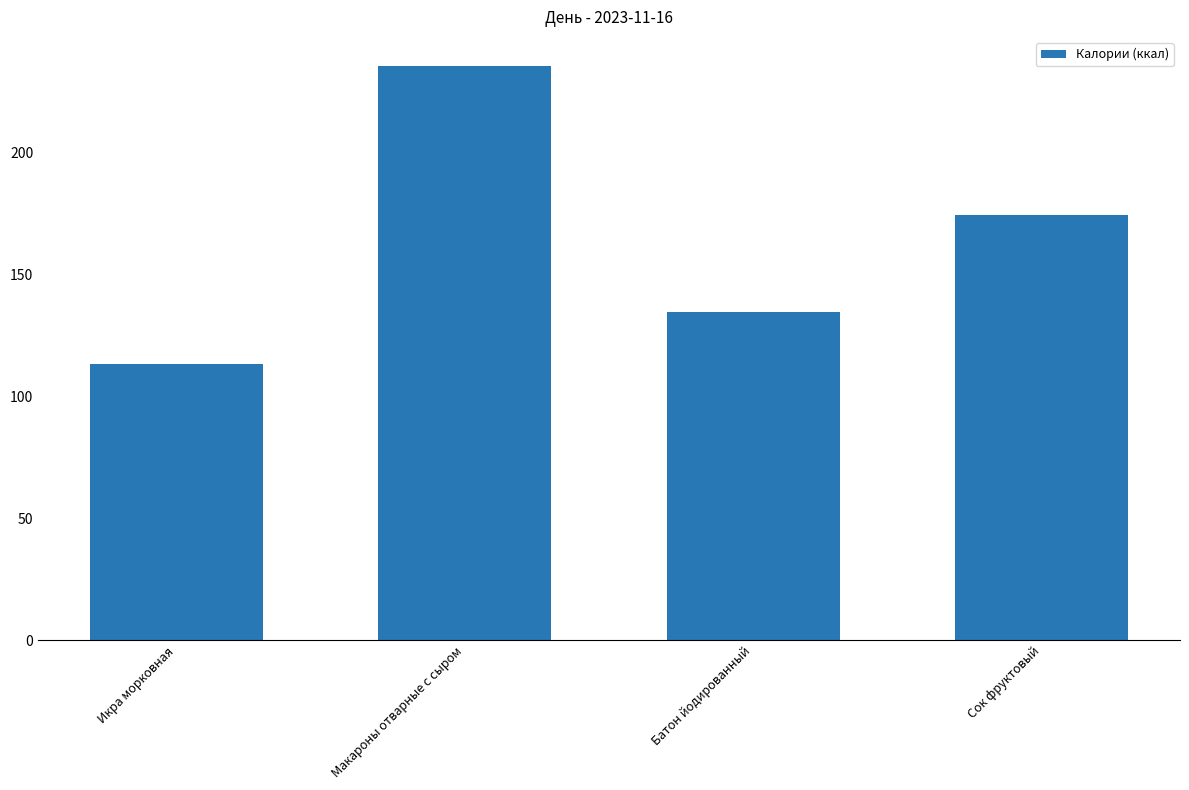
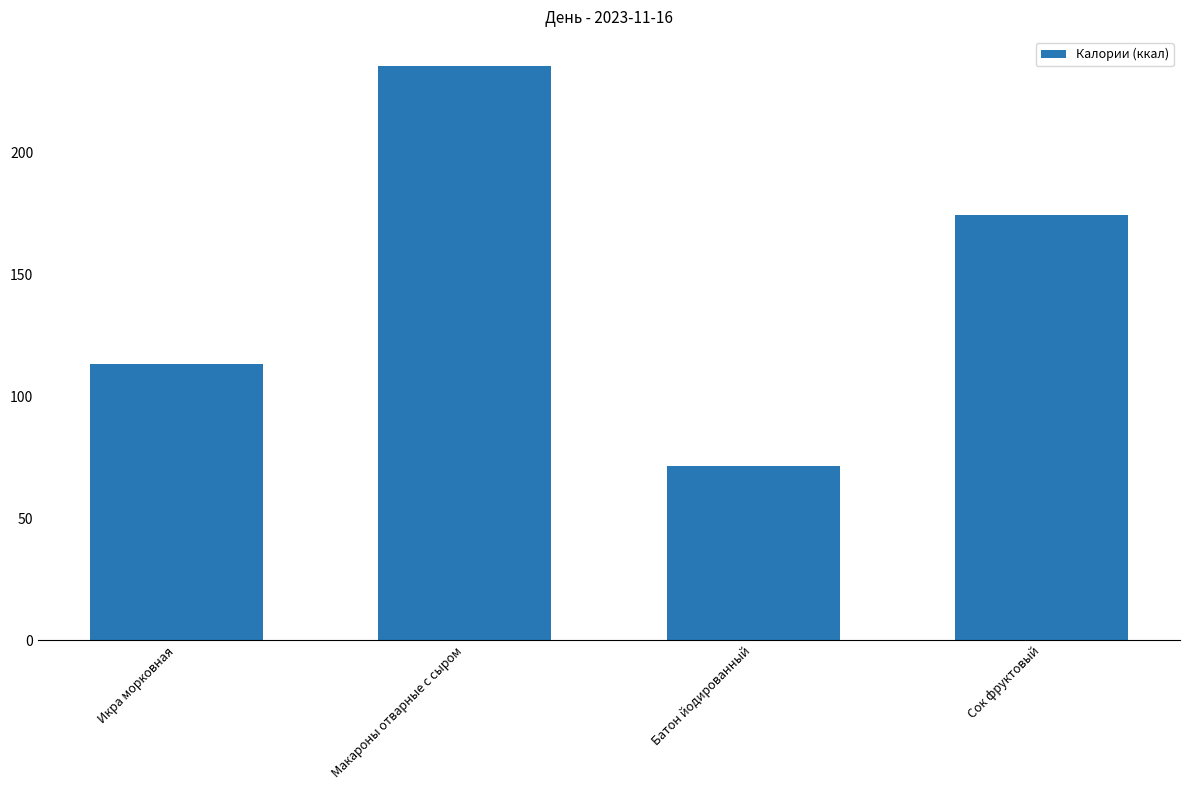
Батон йодированный: 134 -> 71
